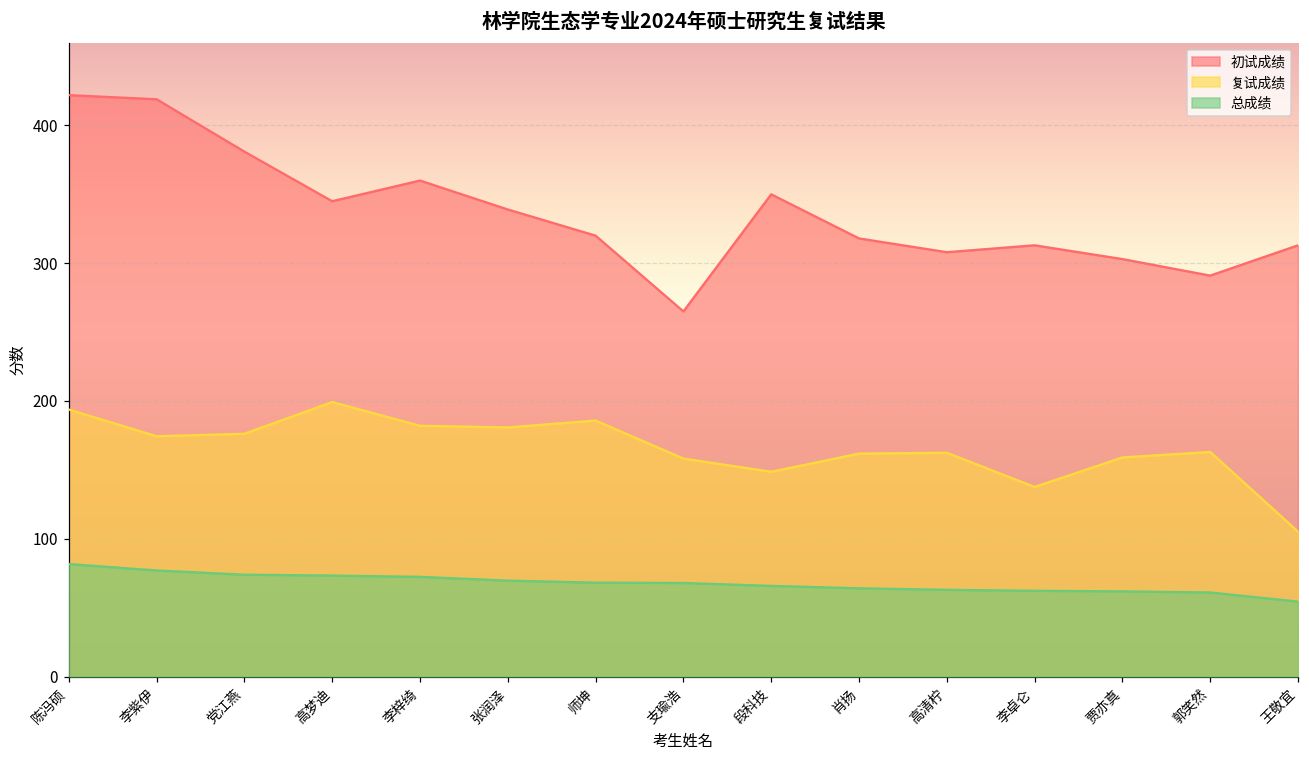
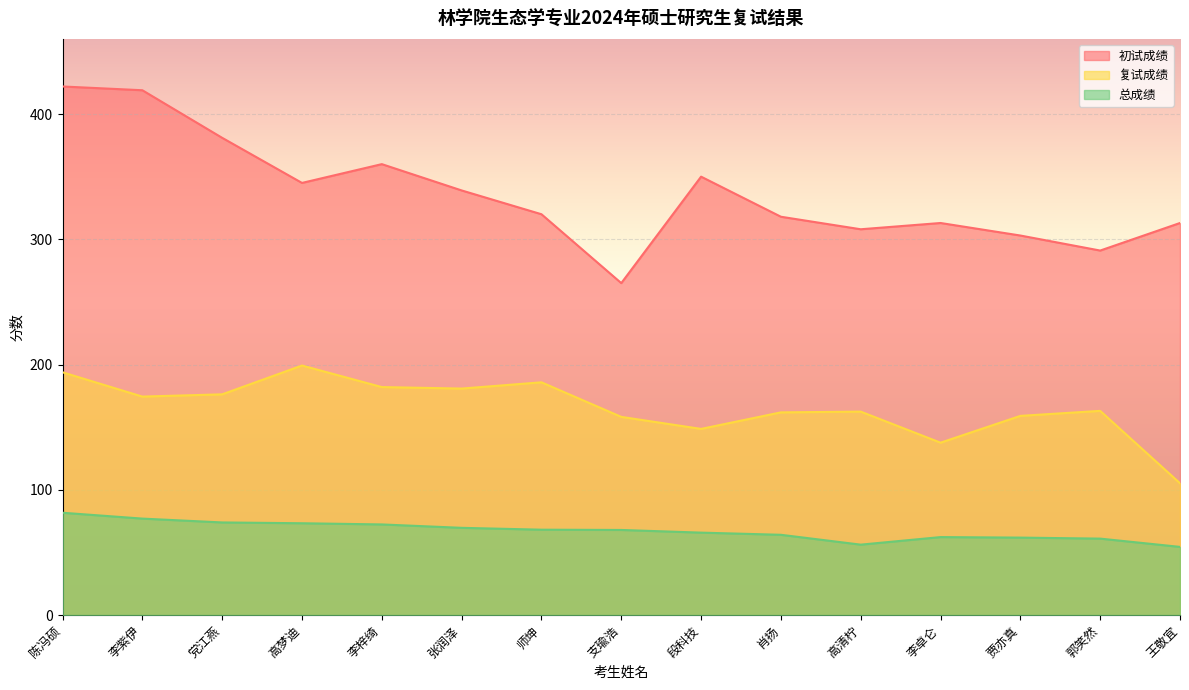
总成绩, 高清柠: 63 -> 56
